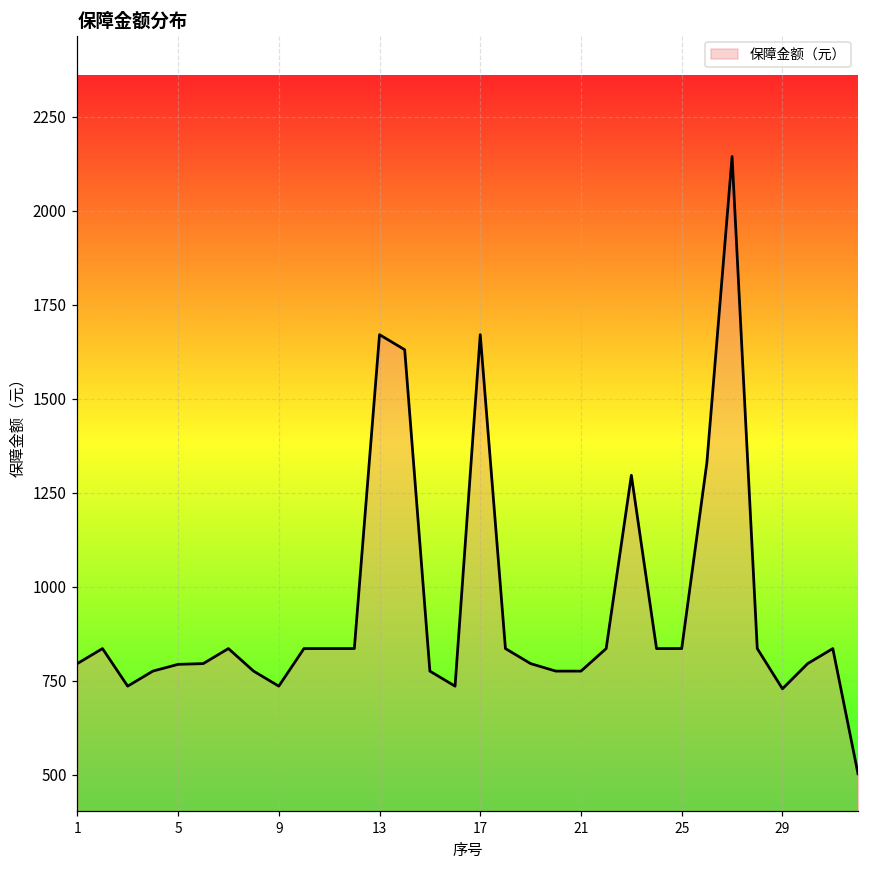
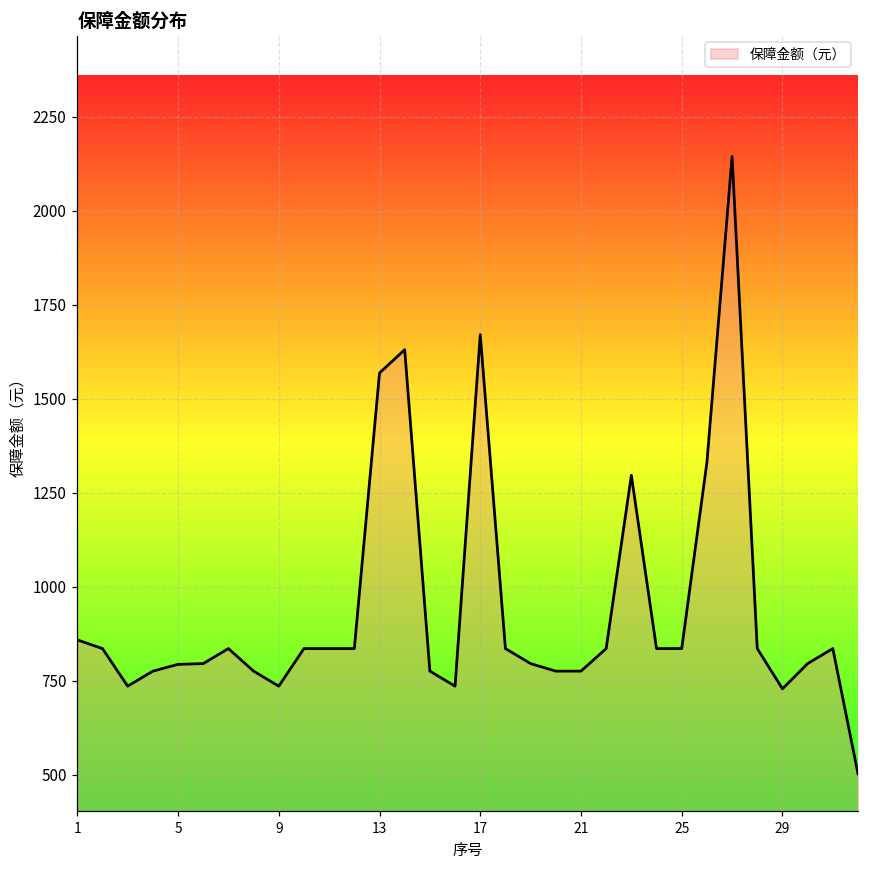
1: 800 -> 860
13: 1670 -> 1570
